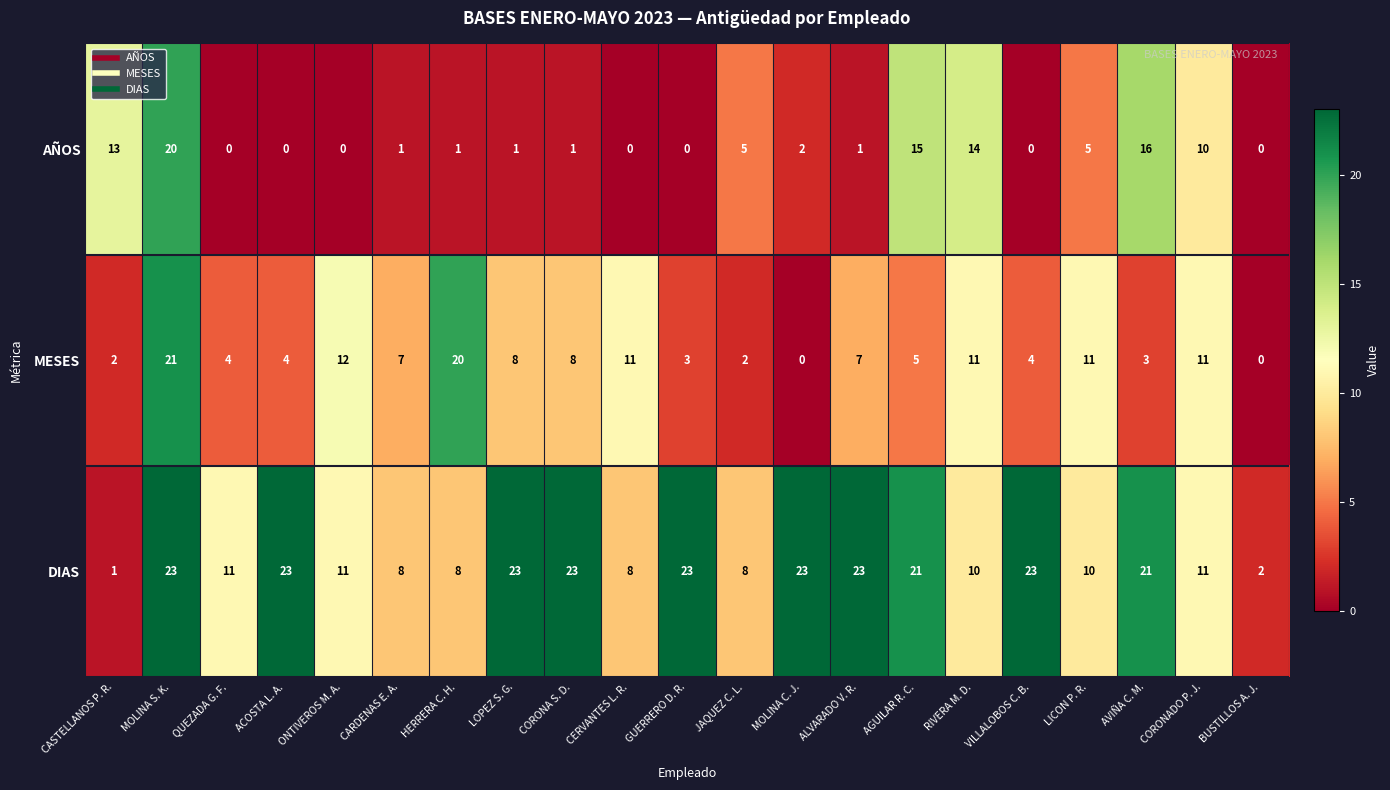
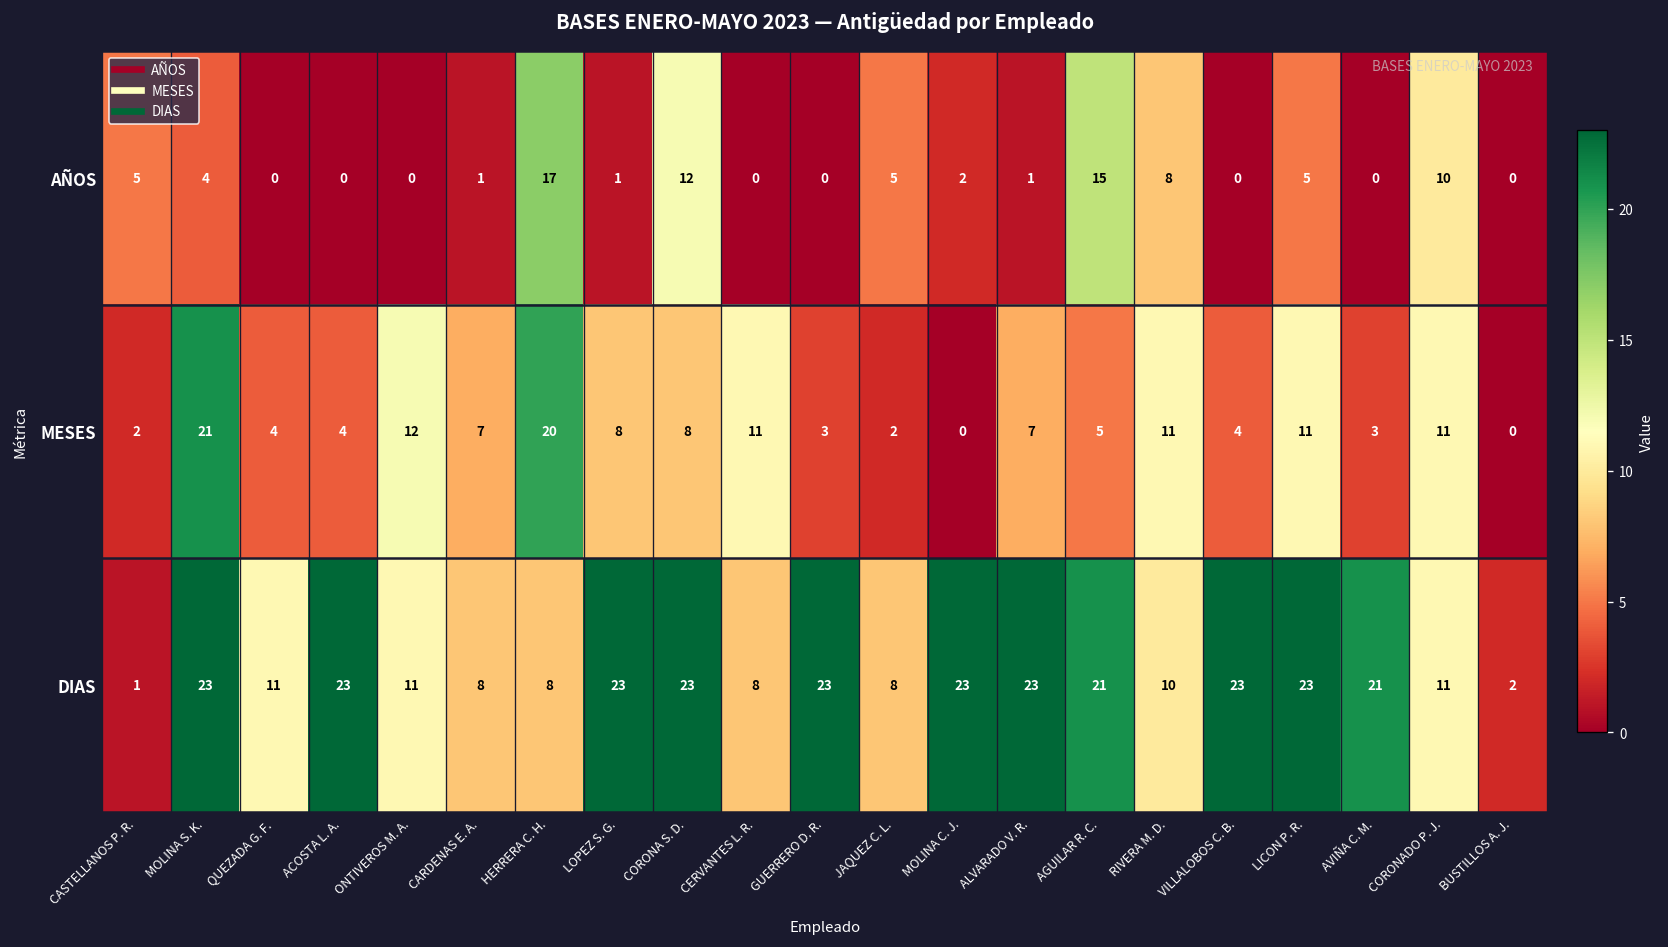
AÑOS, CASTELLANOS P. R.: 13 -> 5
AÑOS, MOLINA S. K.: 20 -> 4
AÑOS, HERRERA C. H.: 1 -> 17
AÑOS, CORONA S. D.: 1 -> 12
AÑOS, RIVERA M. D.: 14 -> 8
AÑOS, AVIÑA C. M.: 16 -> 0
DIAS, LICON P. R.: 10 -> 23
